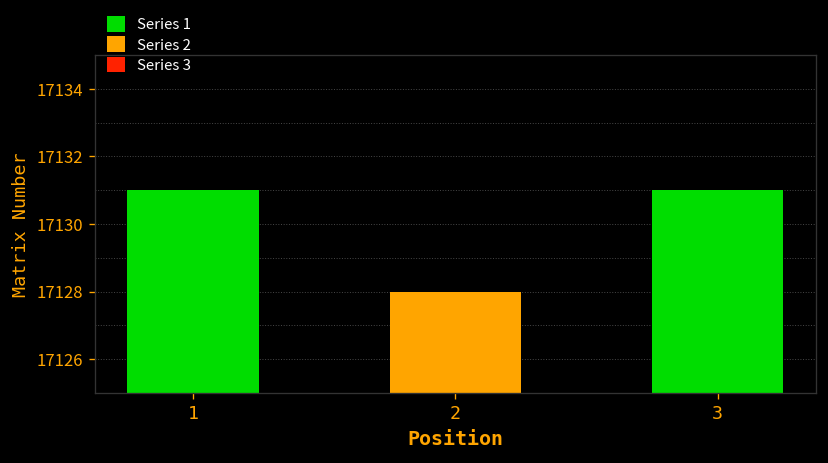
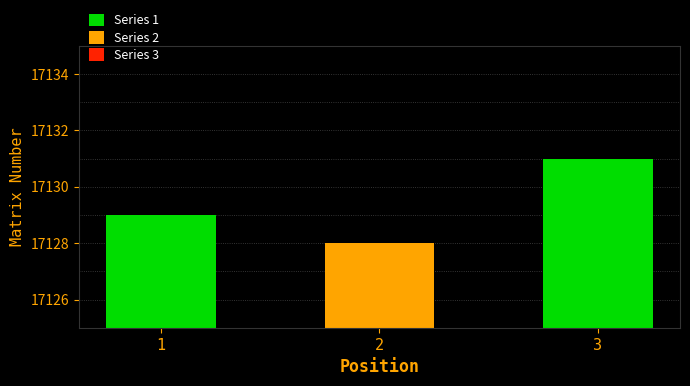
1: 17131 -> 17129
